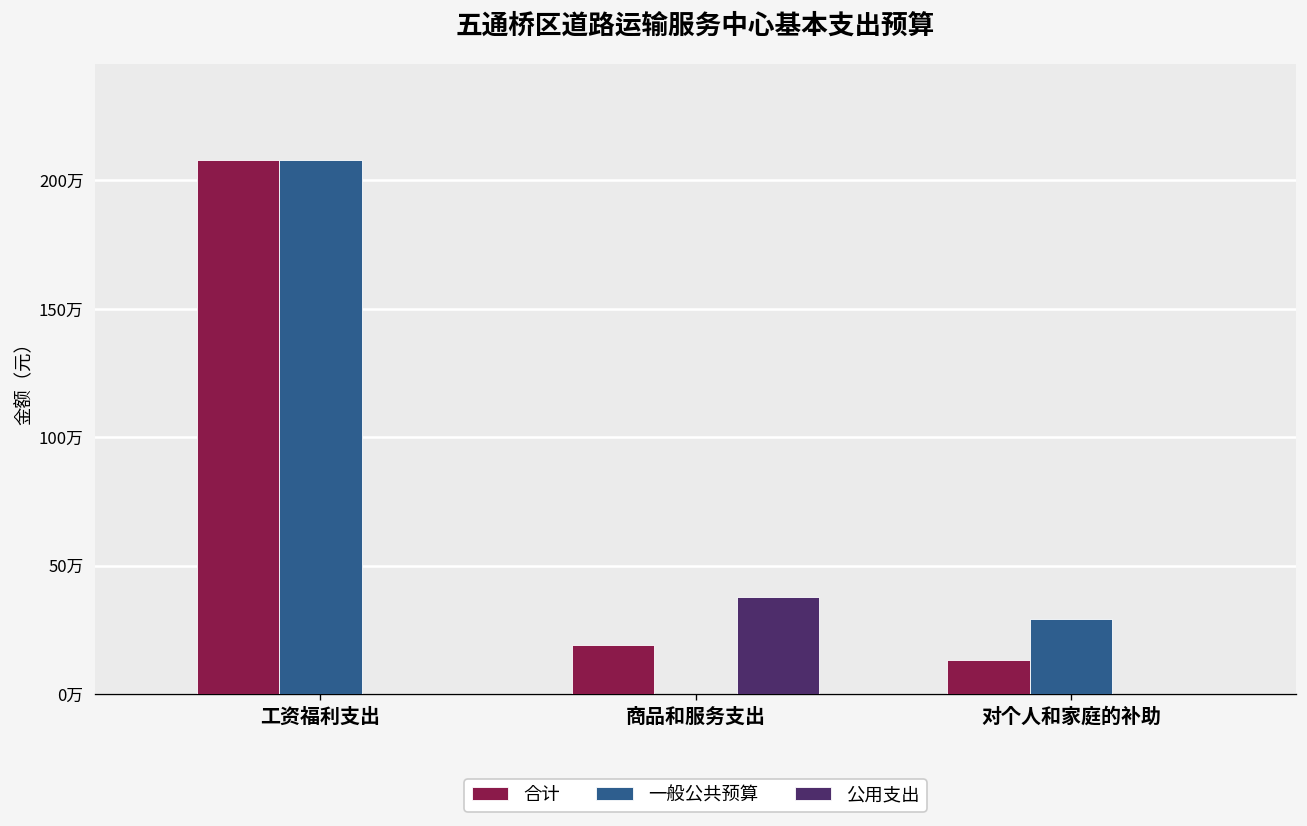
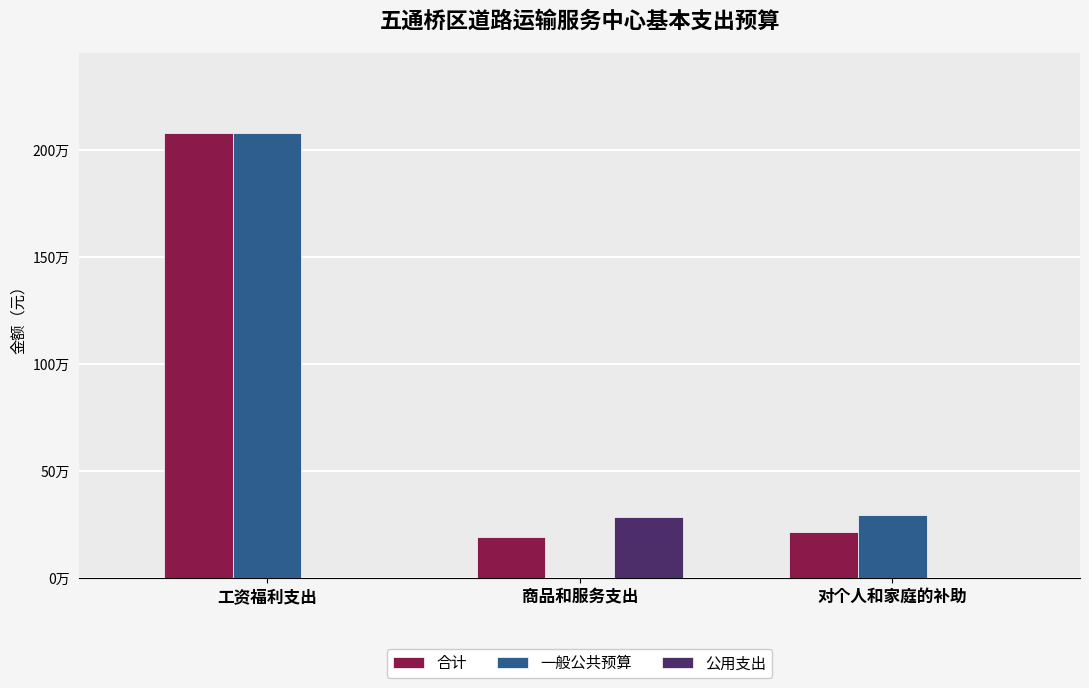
公用支出, 商品和服务支出: 38万 -> 29万
合计, 对个人和家庭的补助: 13万 -> 21万
